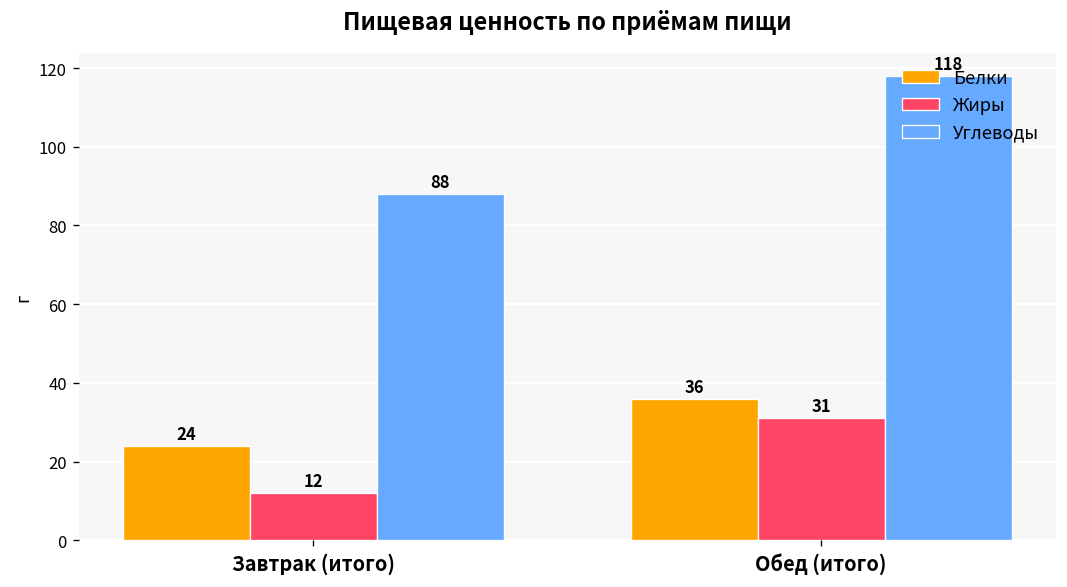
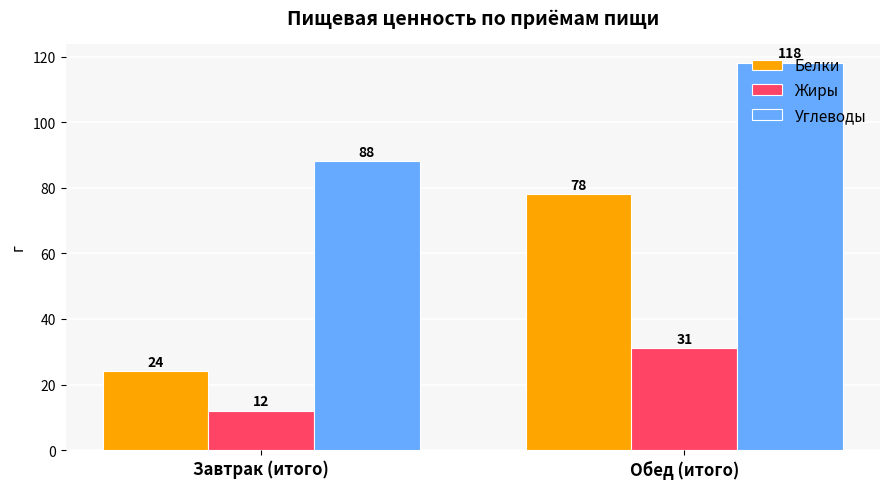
Белки, Обед (итого): 36 -> 78
